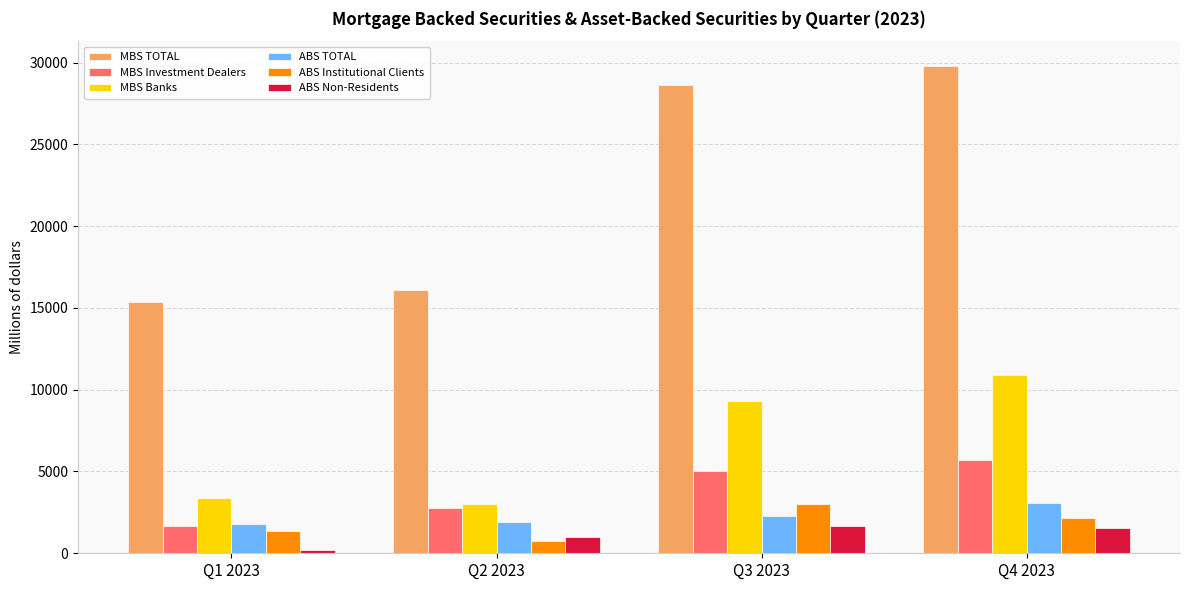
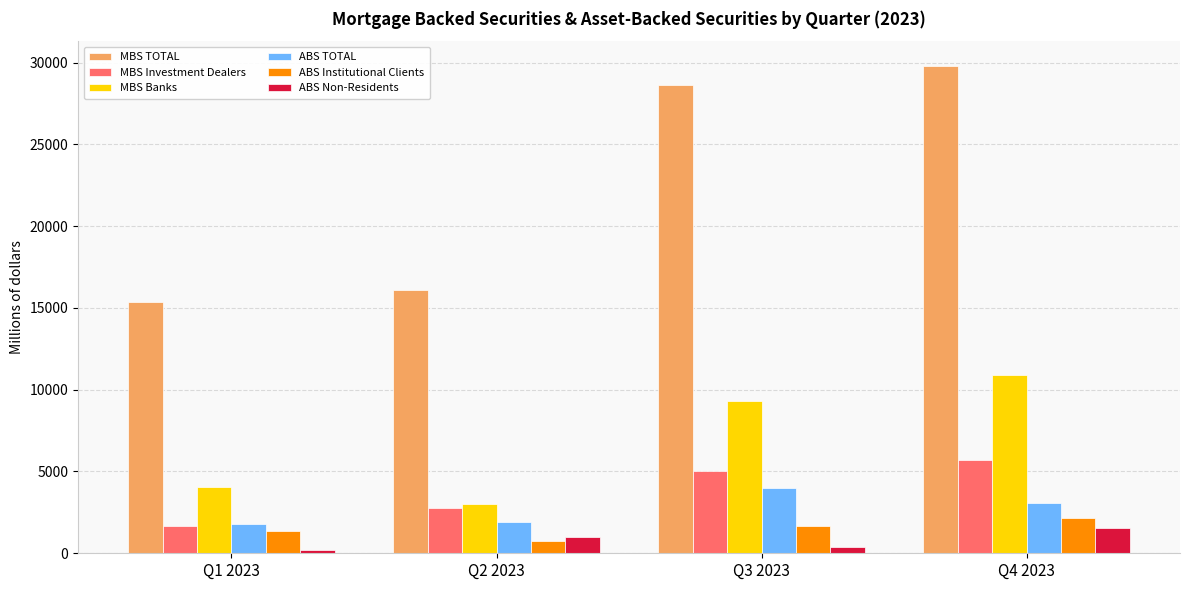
MBS Banks, Q1 2023: 3400 -> 4100
ABS TOTAL, Q3 2023: 2300 -> 4000
ABS Institutional Clients, Q3 2023: 3000 -> 1700
ABS Non-Residents, Q3 2023: 1700 -> 400
